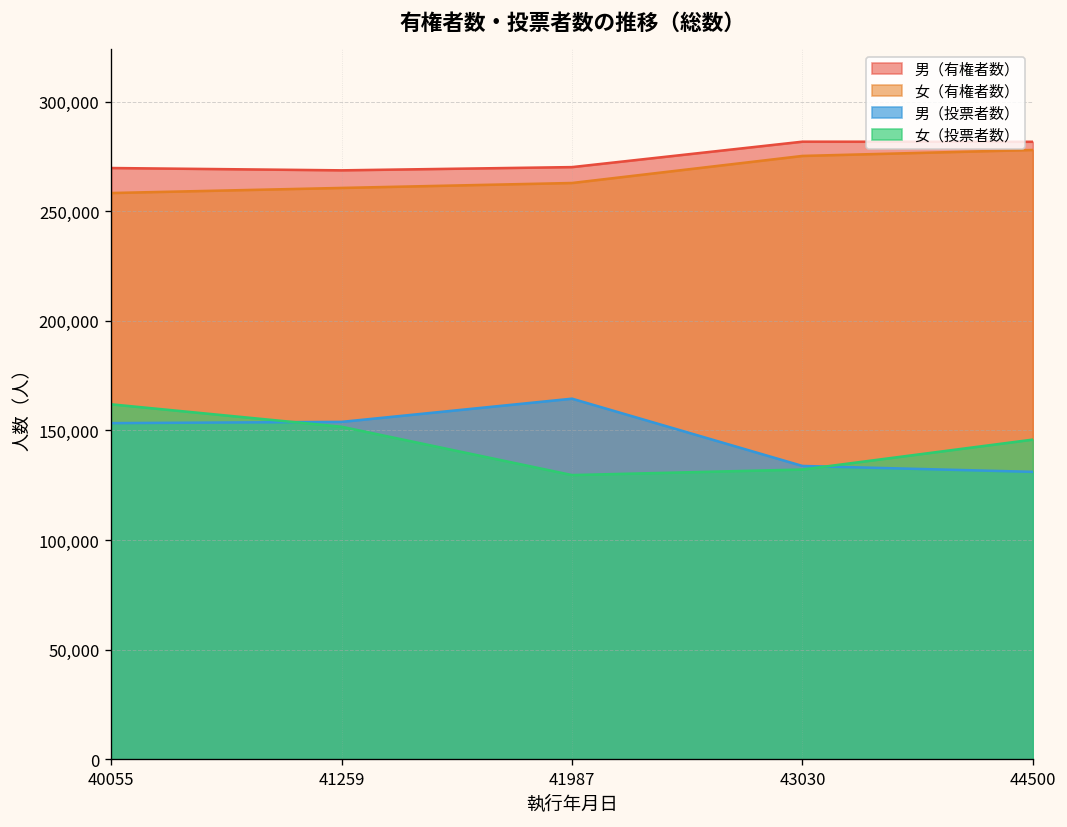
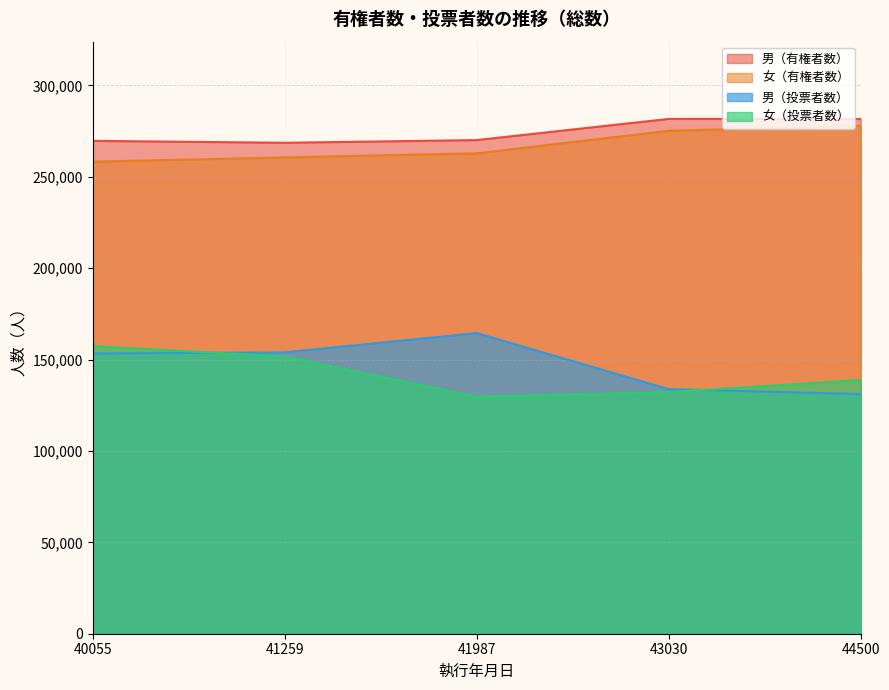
女（投票者数）, 40055: 162,000 -> 157,000
女（投票者数）, 44500: 146,000 -> 139,000
